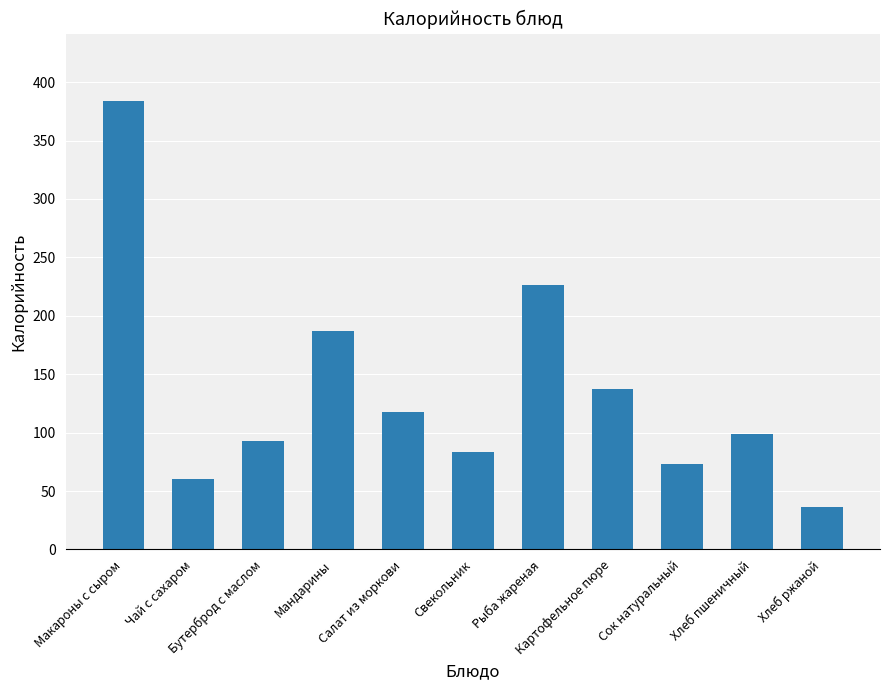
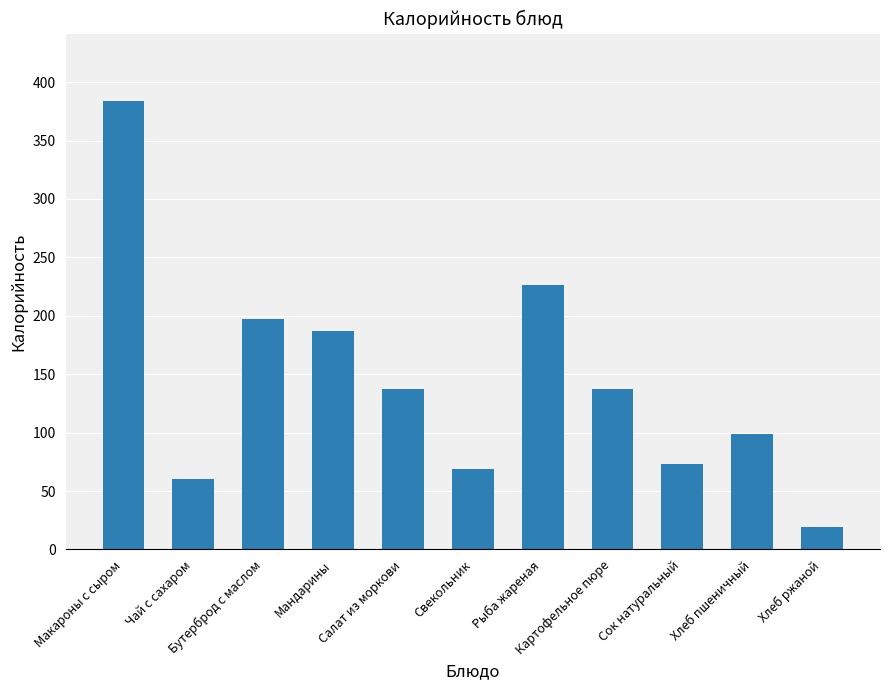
Бутерброд с маслом: 93 -> 197
Салат из моркови: 118 -> 137
Свекольник: 83 -> 69
Хлеб ржаной: 36 -> 19
